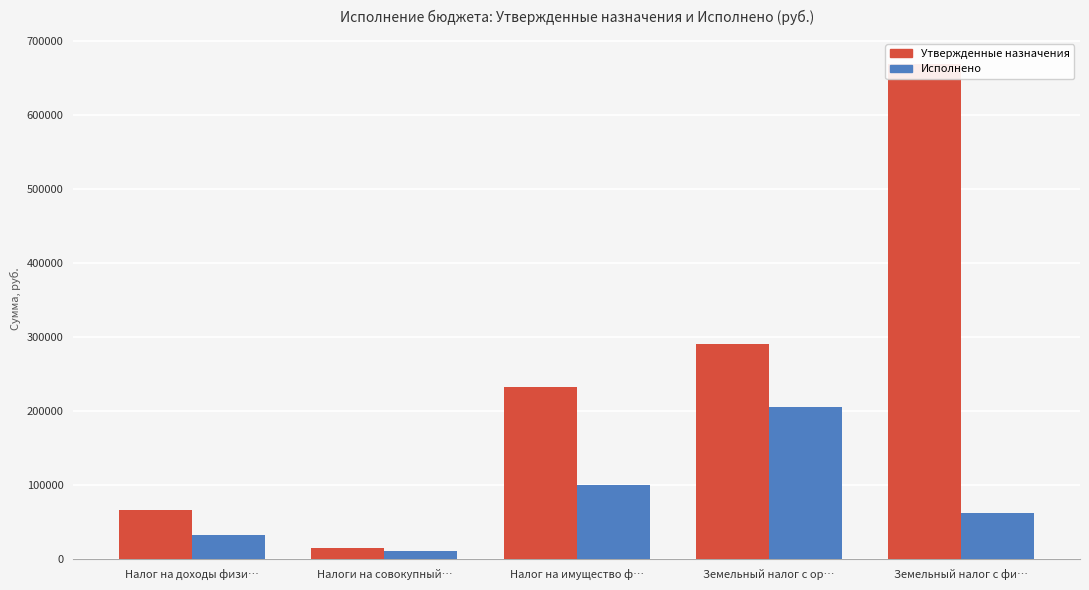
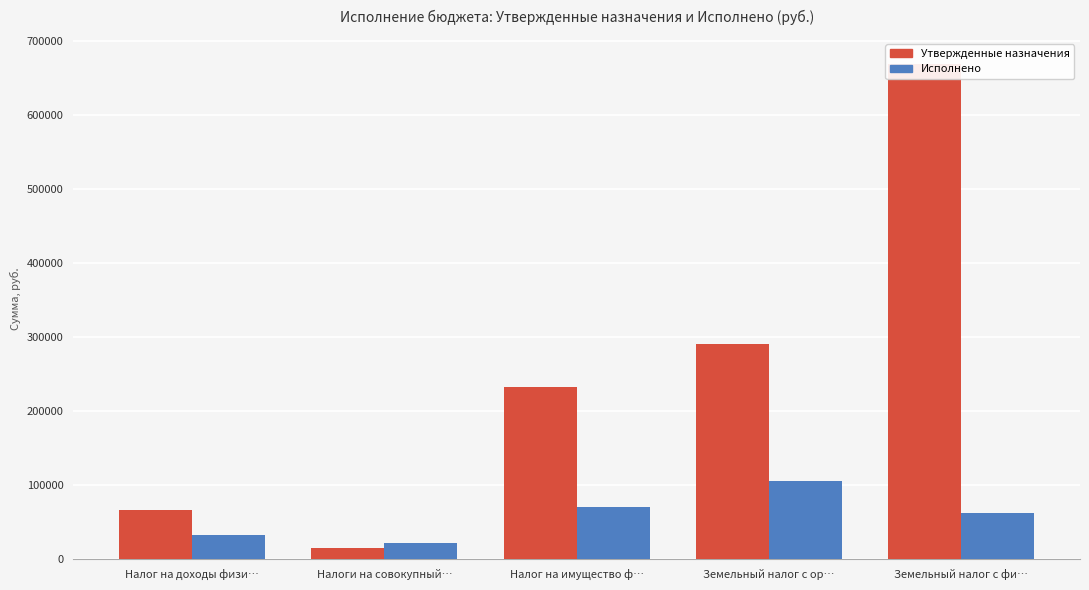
Исполнено, Налоги на совокупный…: 10000 -> 20000
Исполнено, Налог на имущество ф…: 100000 -> 70000
Исполнено, Земельный налог с ор…: 210000 -> 110000
